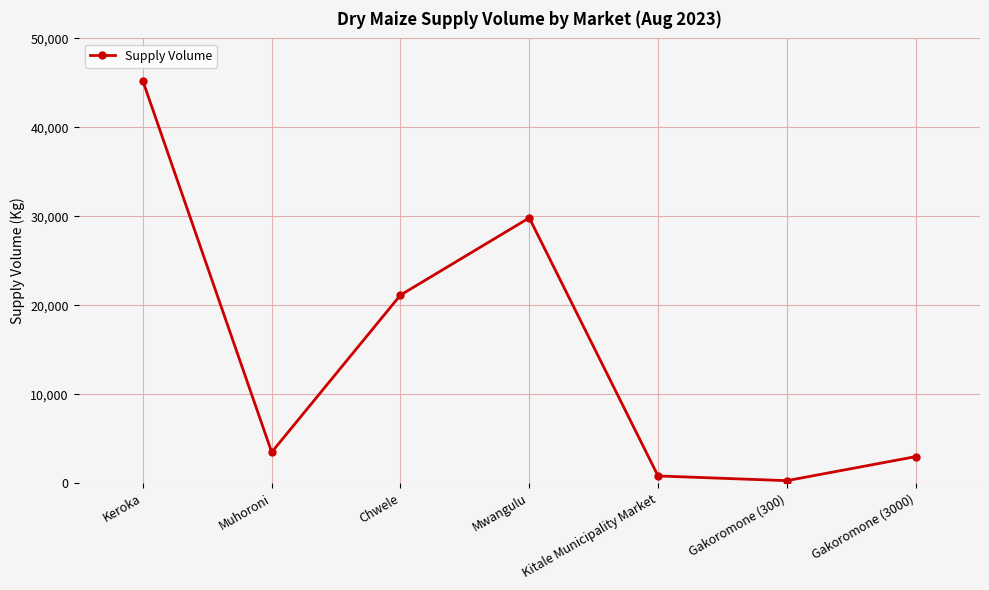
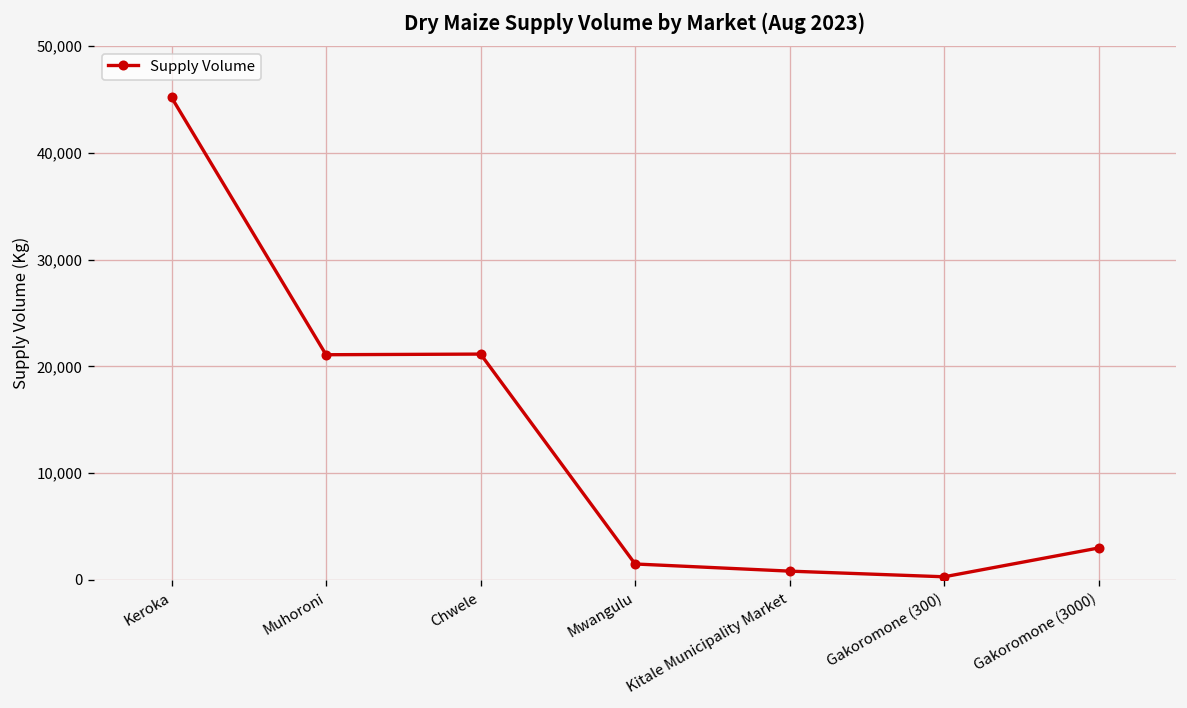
Muhoroni: 4,000 -> 21,000
Mwangulu: 30,000 -> 2,000
